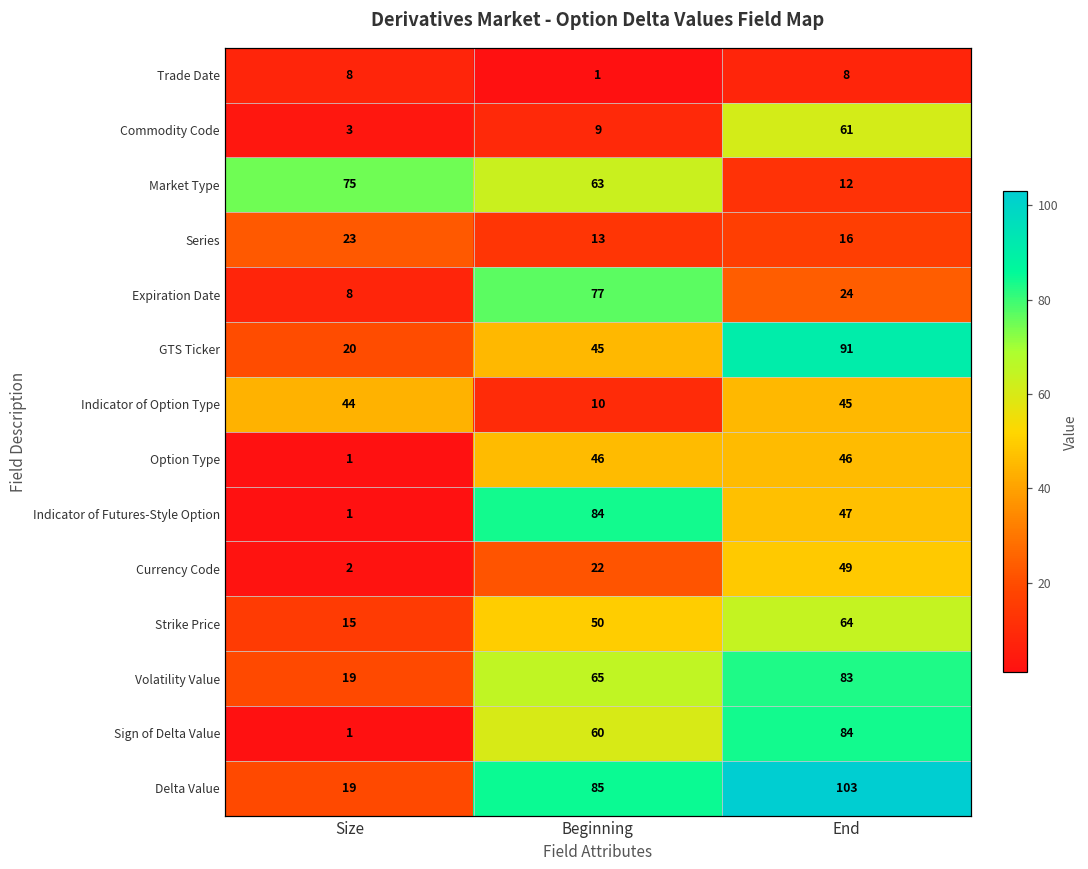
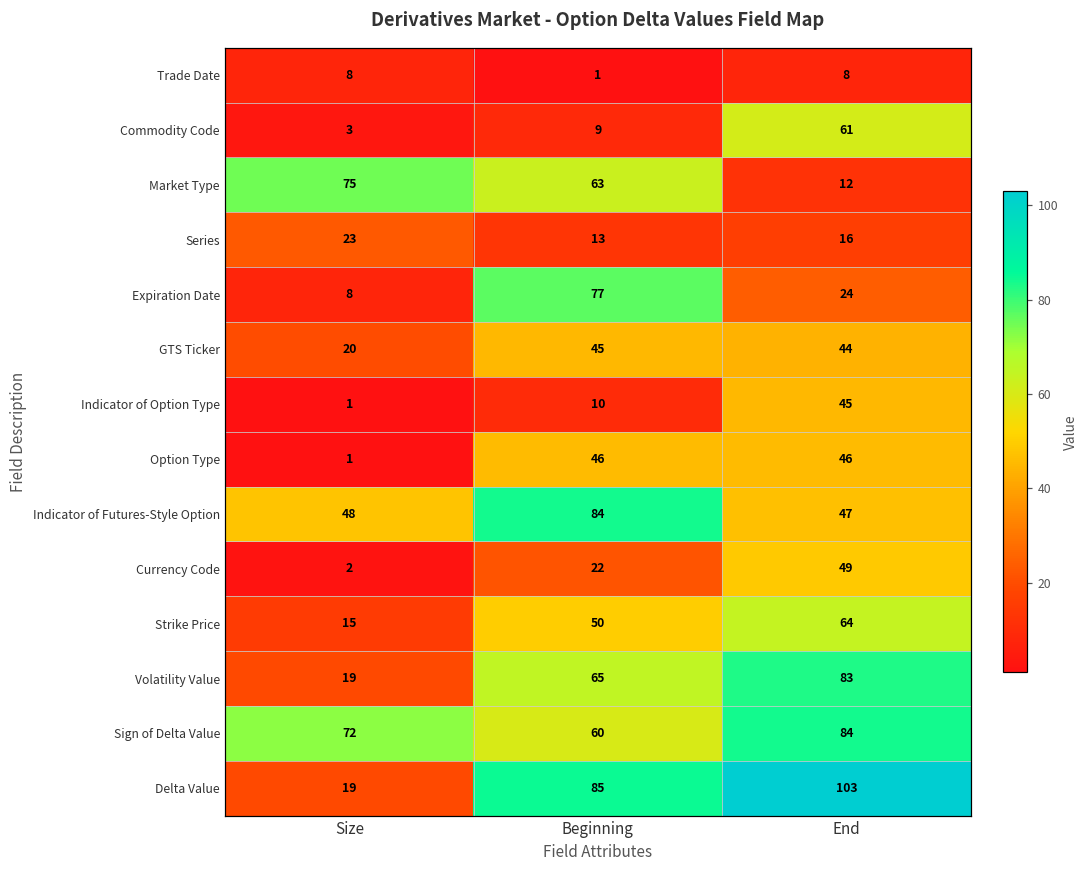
GTS Ticker, End: 91 -> 44
Indicator of Option Type, Size: 44 -> 1
Indicator of Futures-Style Option, Size: 1 -> 48
Sign of Delta Value, Size: 1 -> 72
